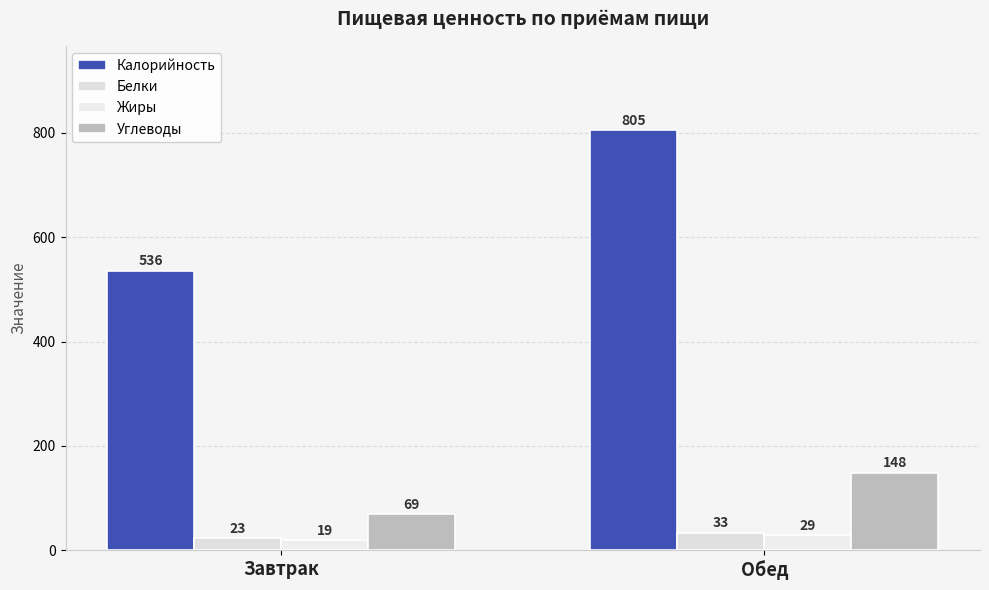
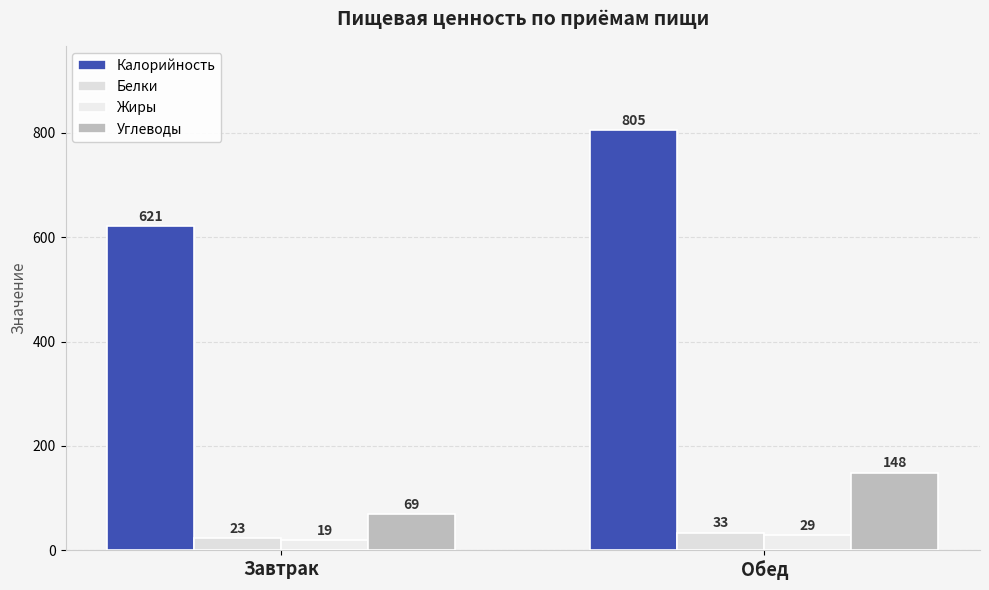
Калорийность, Завтрак: 536 -> 621
